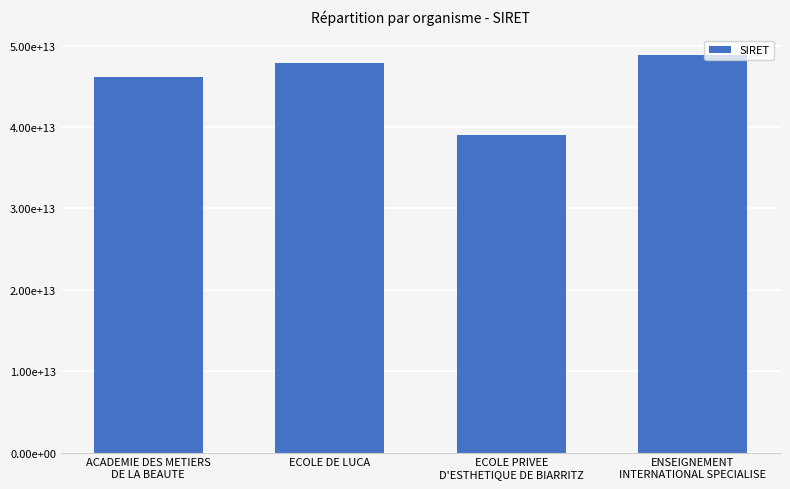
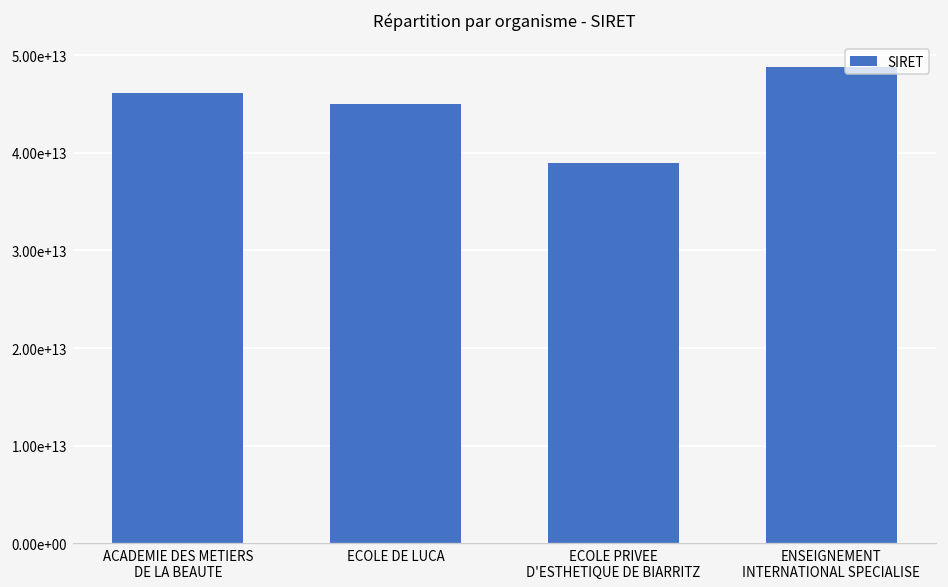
ECOLE DE LUCA: 48000000000000 -> 45000000000000
